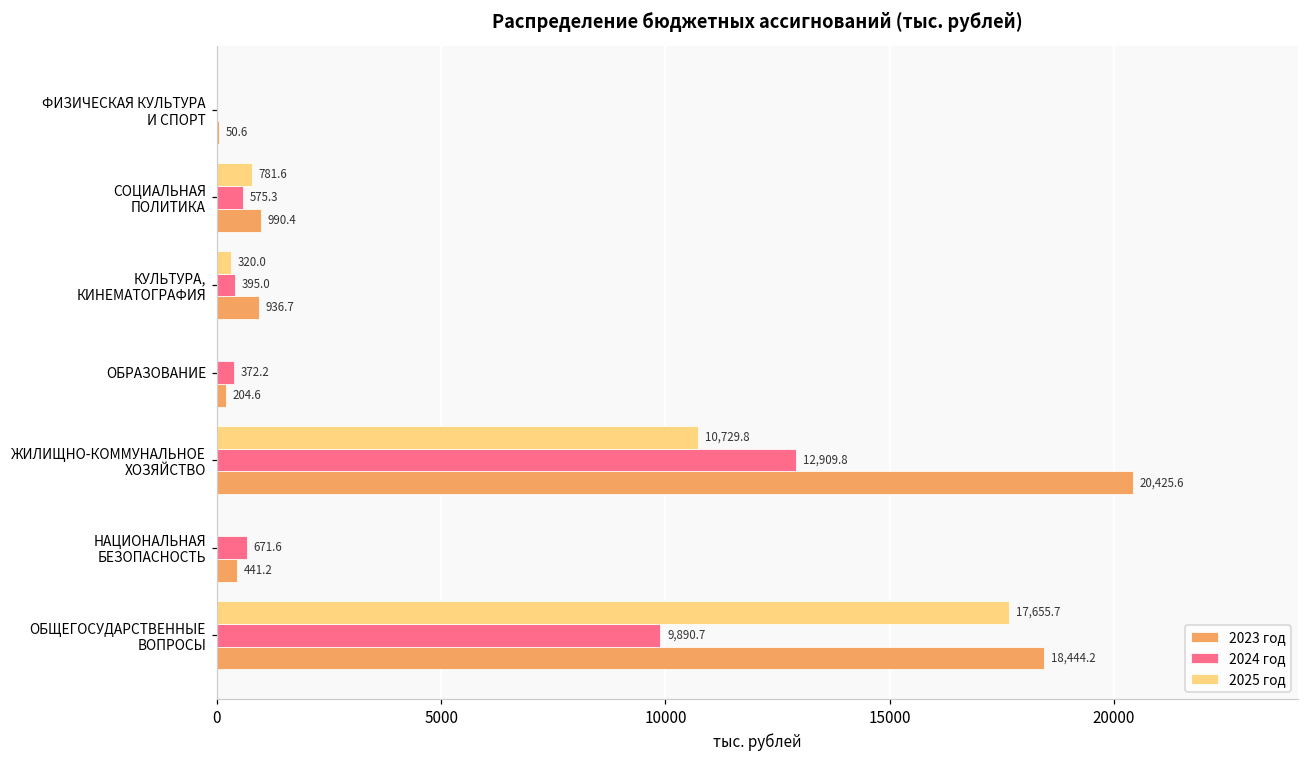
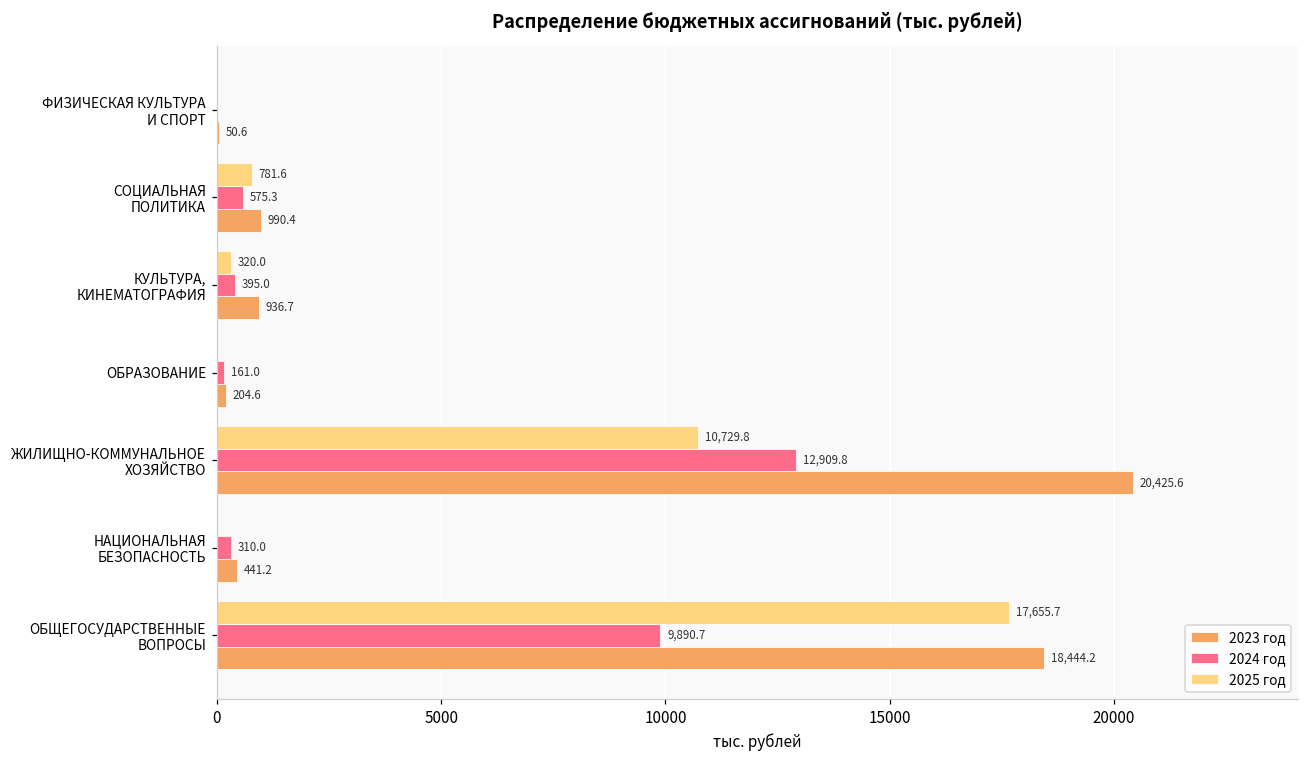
2024 год, ОБРАЗОВАНИЕ: 372.2 -> 161.0
2024 год, НАЦИОНАЛЬНАЯ БЕЗОПАСНОСТЬ: 671.6 -> 310.0
